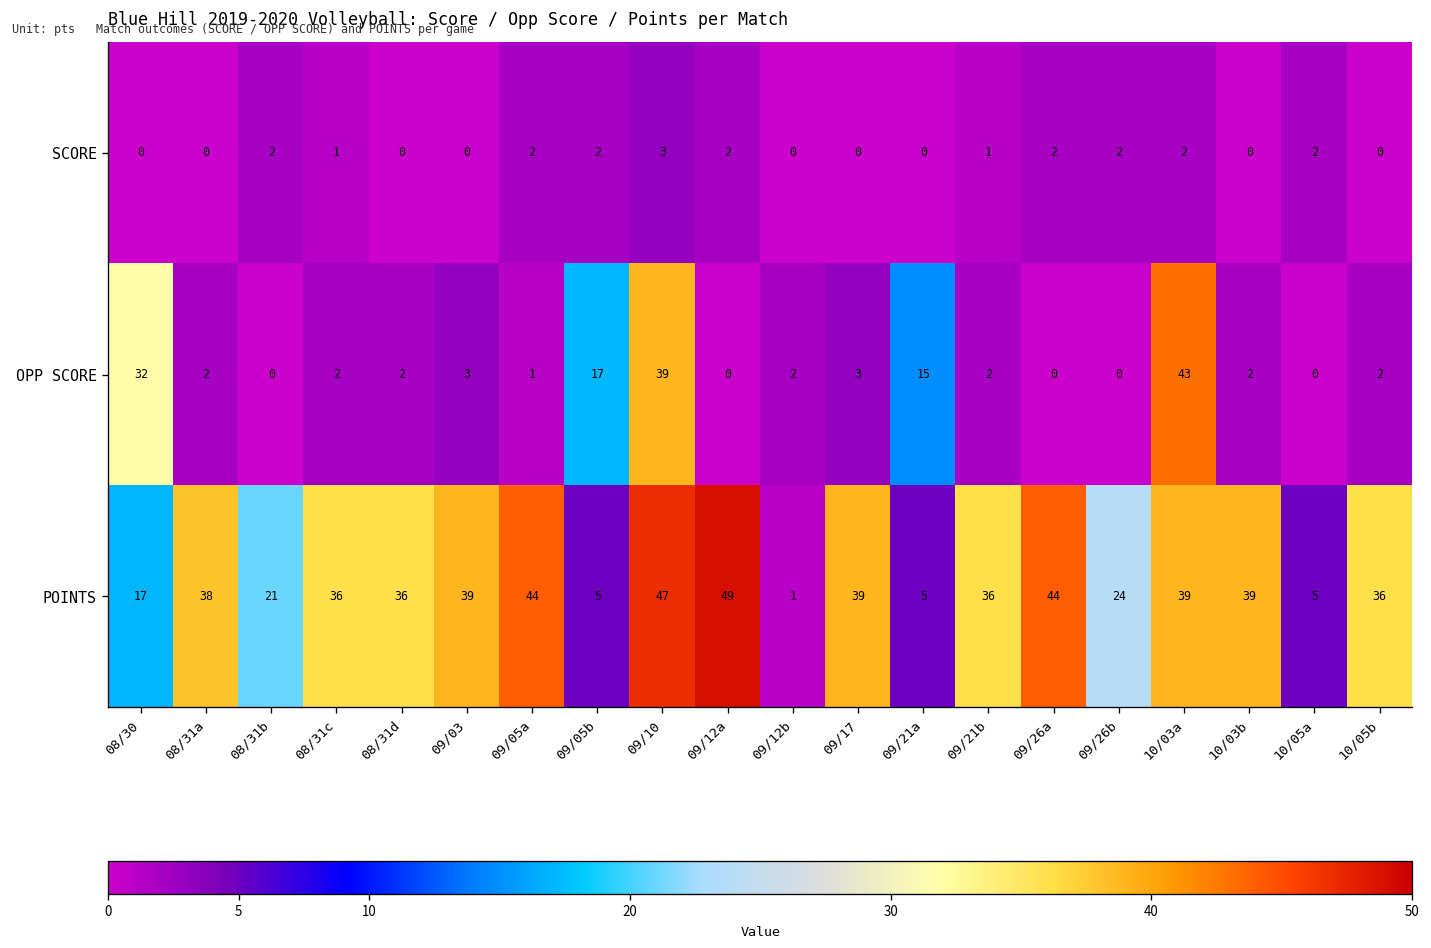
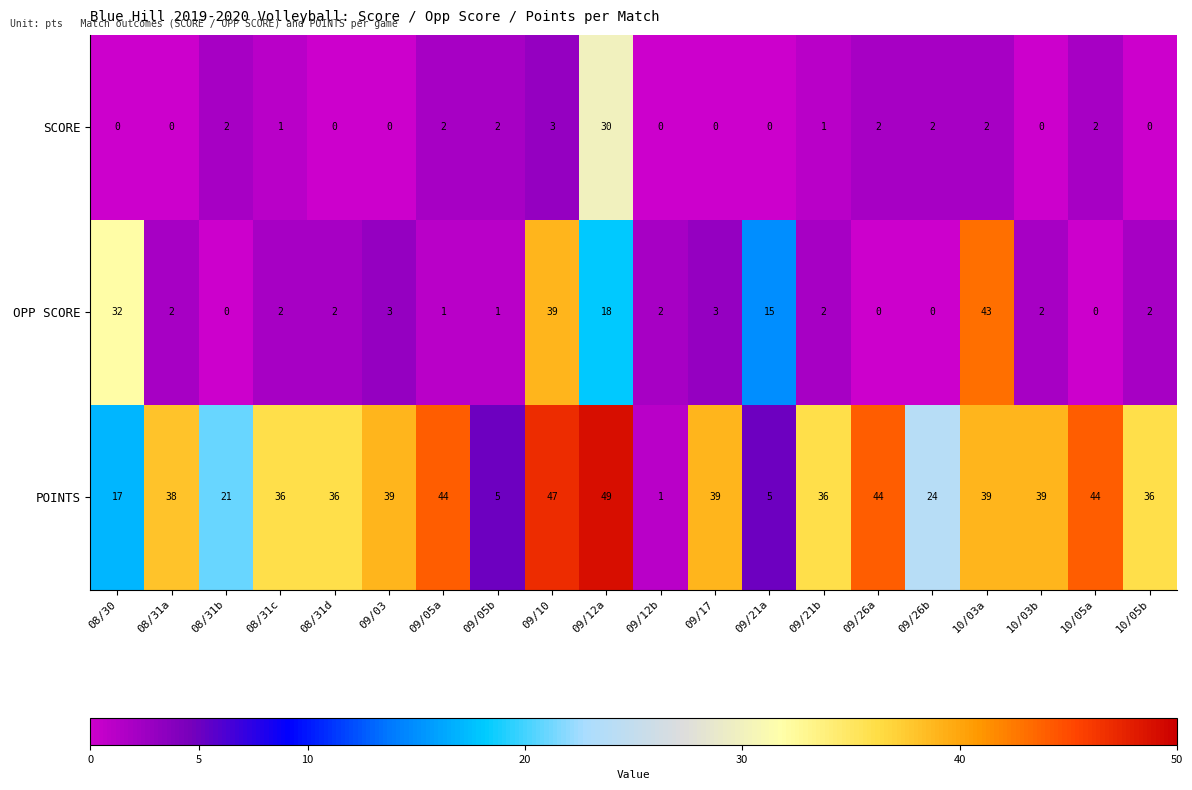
SCORE, 09/12a: 2 -> 30
OPP SCORE, 09/05b: 17 -> 1
OPP SCORE, 09/12a: 0 -> 18
POINTS, 10/05a: 5 -> 44
